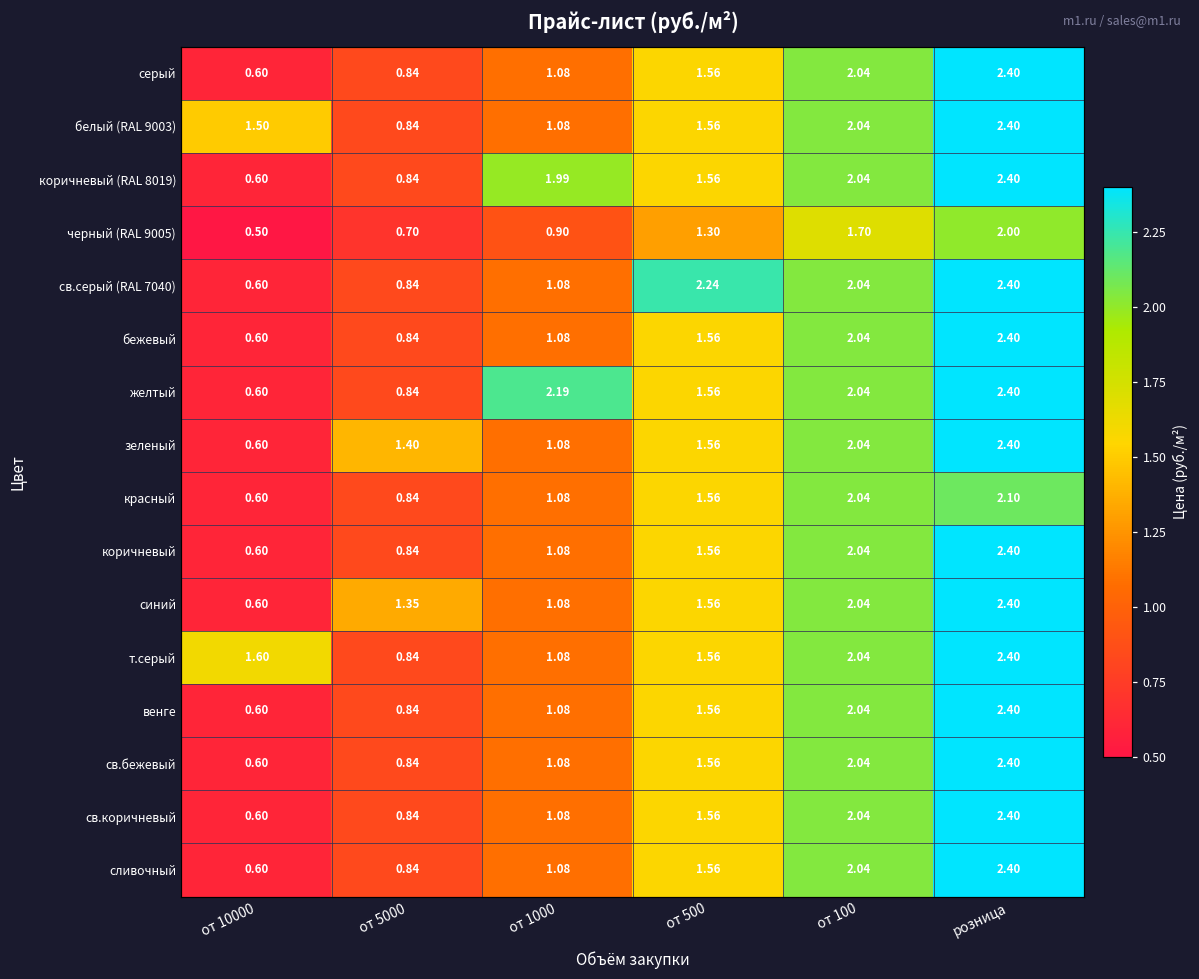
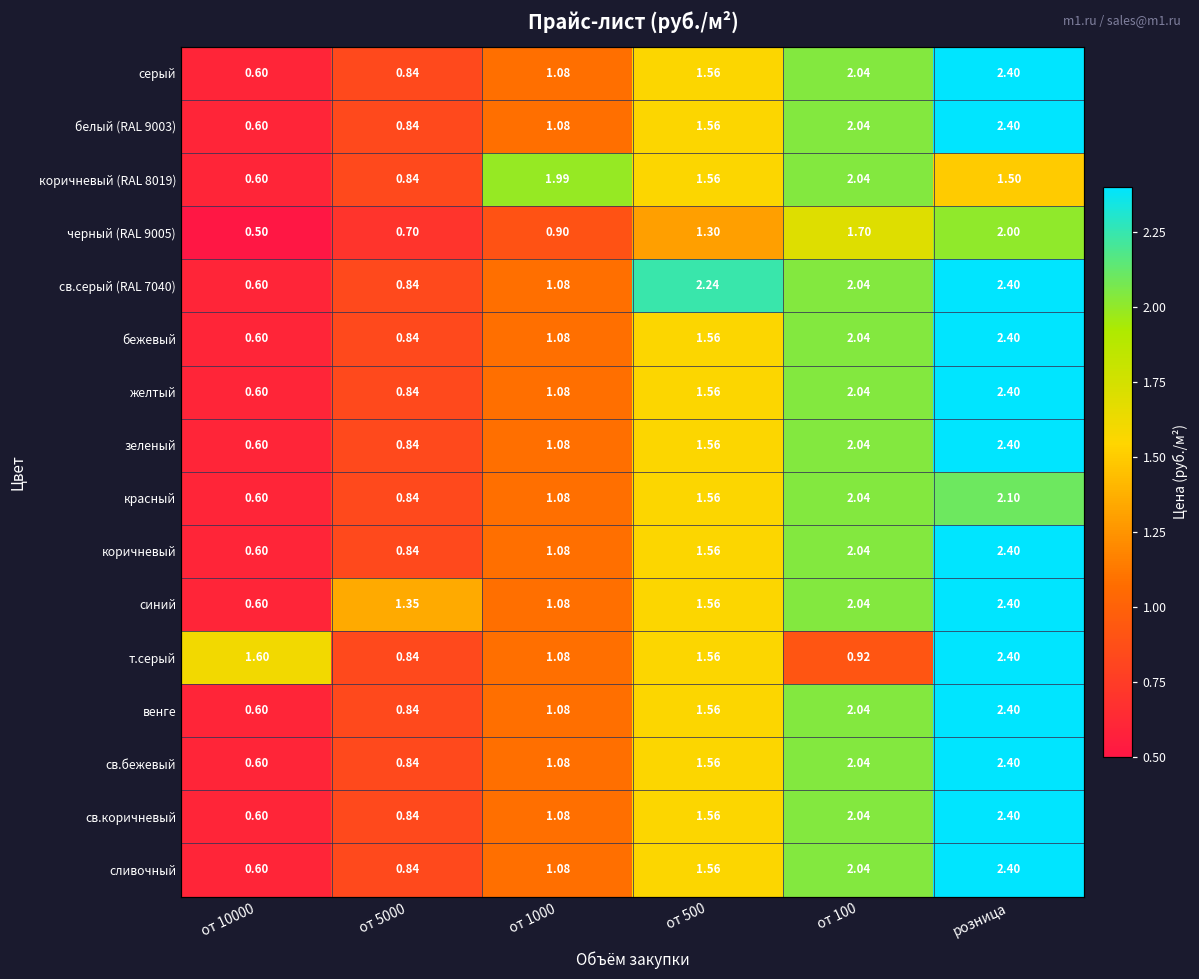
белый (RAL 9003), от 10000: 1.50 -> 0.60
коричневый (RAL 8019), розница: 2.40 -> 1.50
желтый, от 1000: 2.19 -> 1.08
зеленый, от 5000: 1.40 -> 0.84
т.серый, от 100: 2.04 -> 0.92
